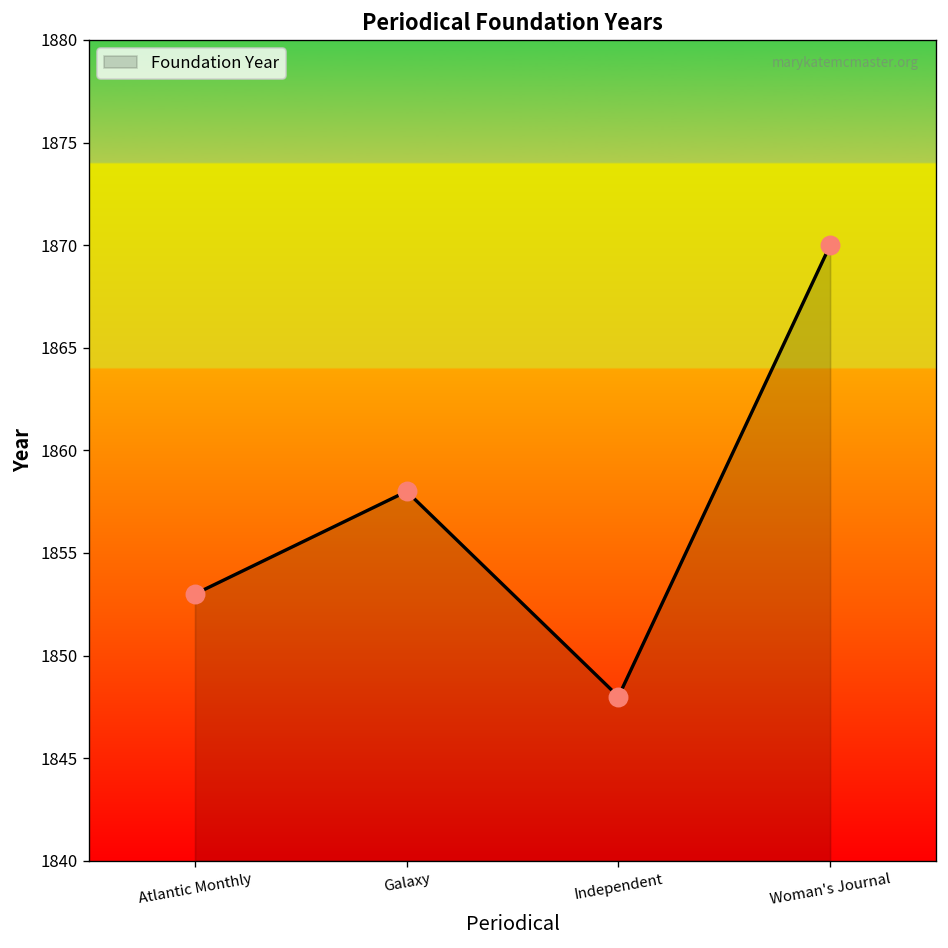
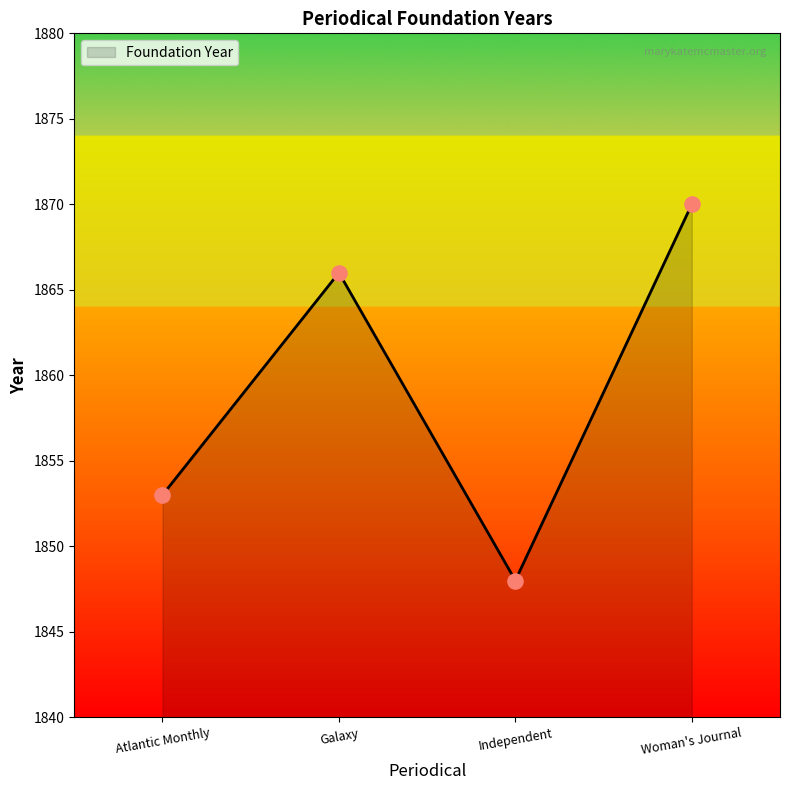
Galaxy: 1858 -> 1866
